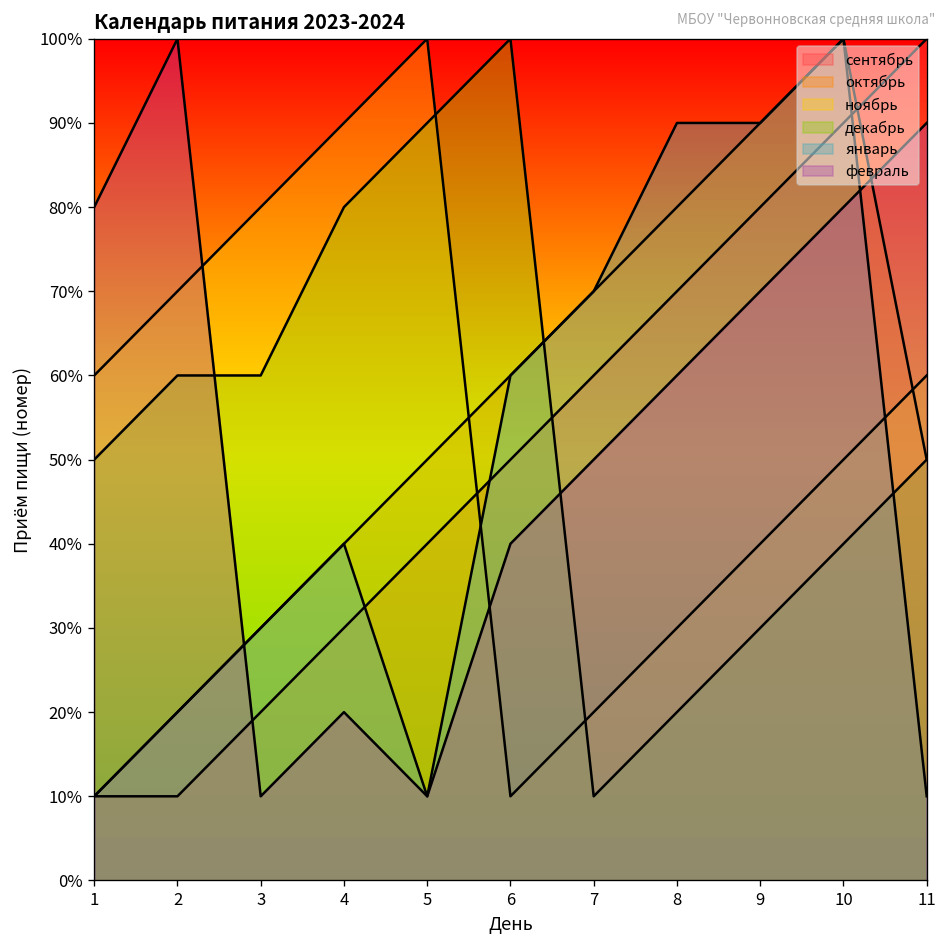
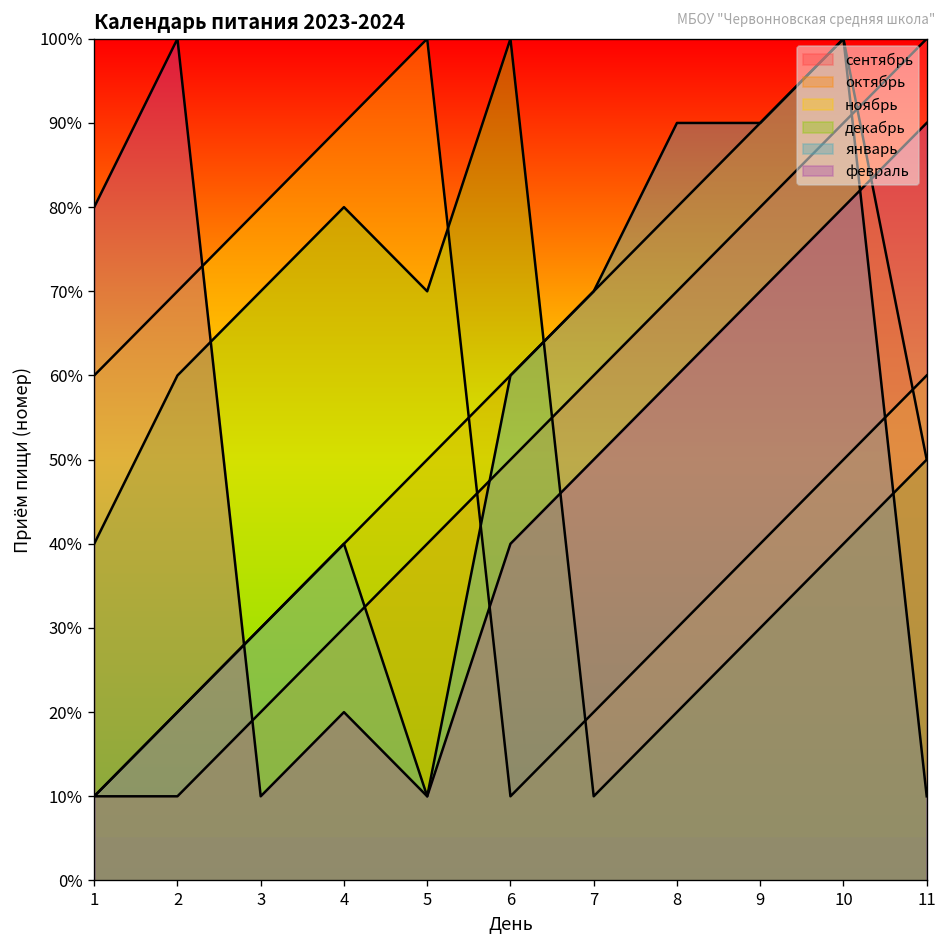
декабрь, 1: 50% -> 40%
декабрь, 3: 60% -> 70%
декабрь, 5: 90% -> 70%
